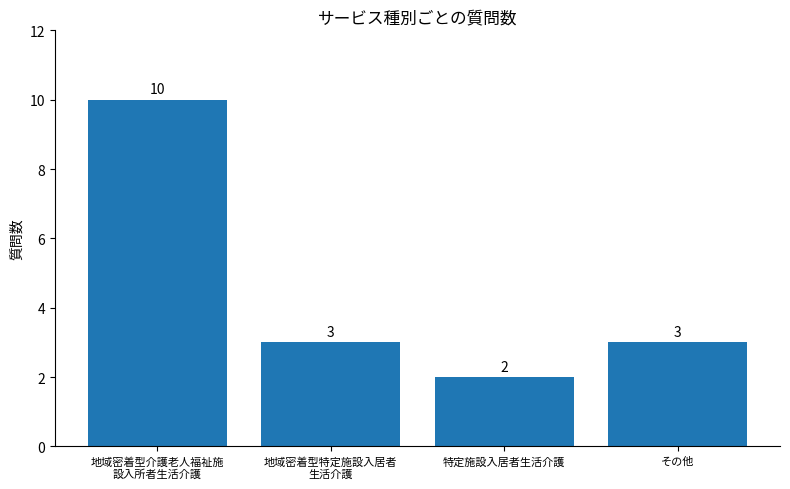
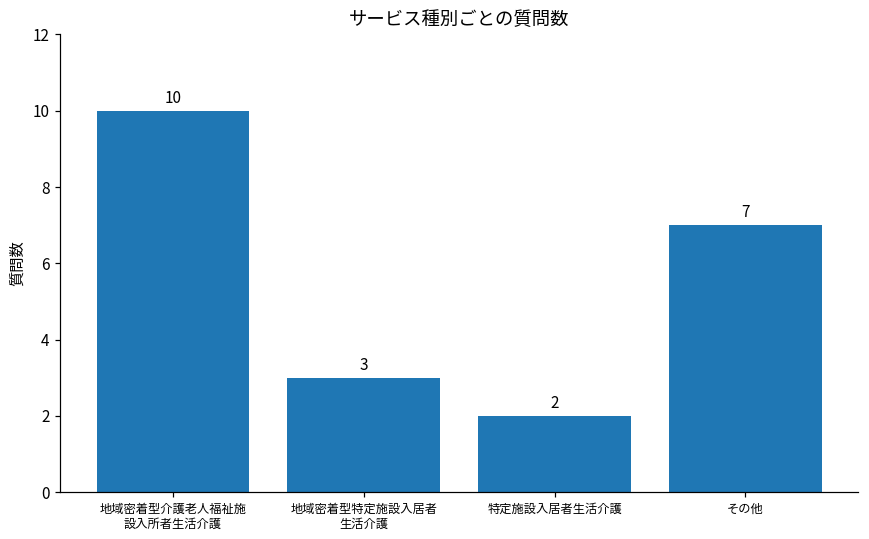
その他: 3 -> 7
